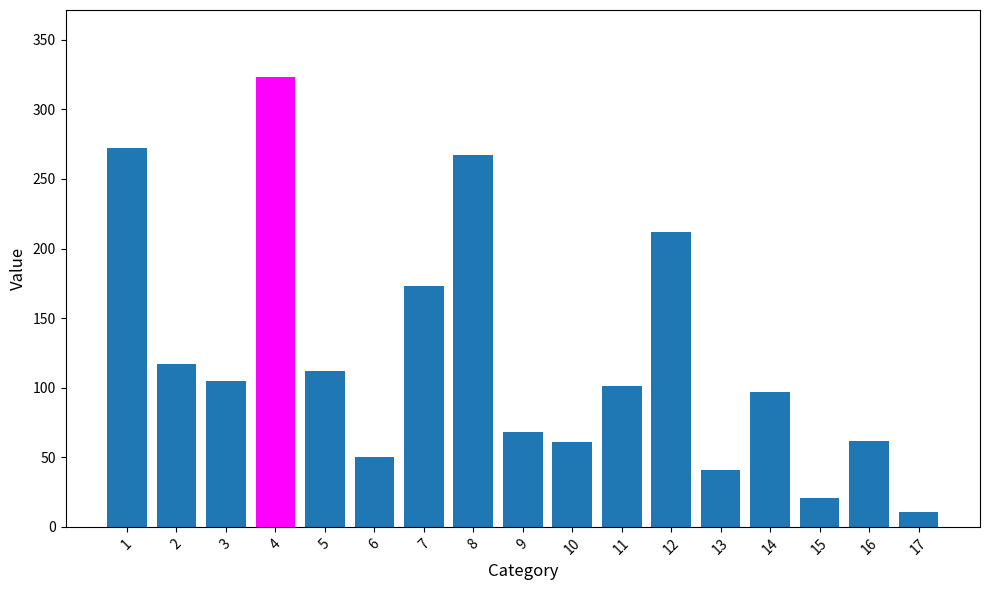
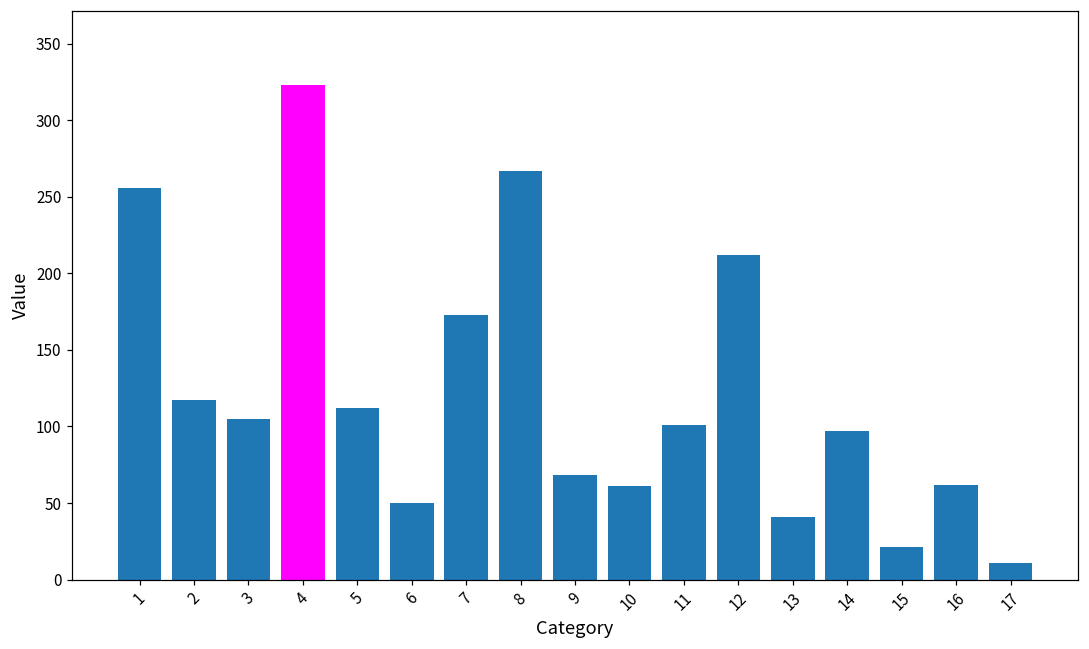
1: 272 -> 256
